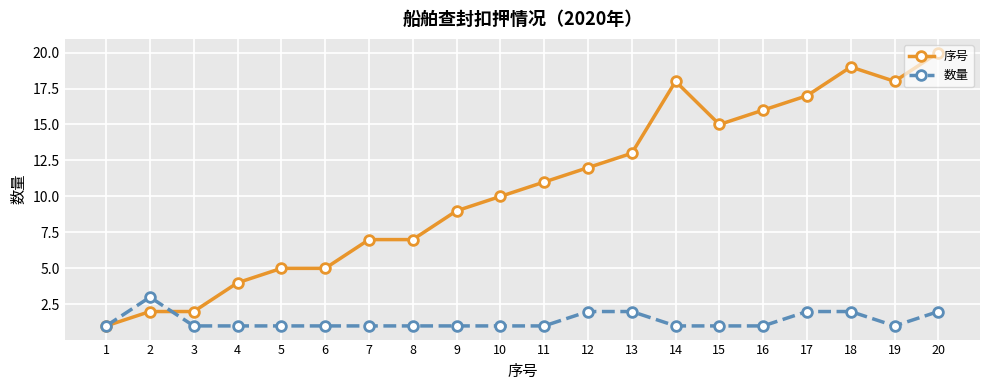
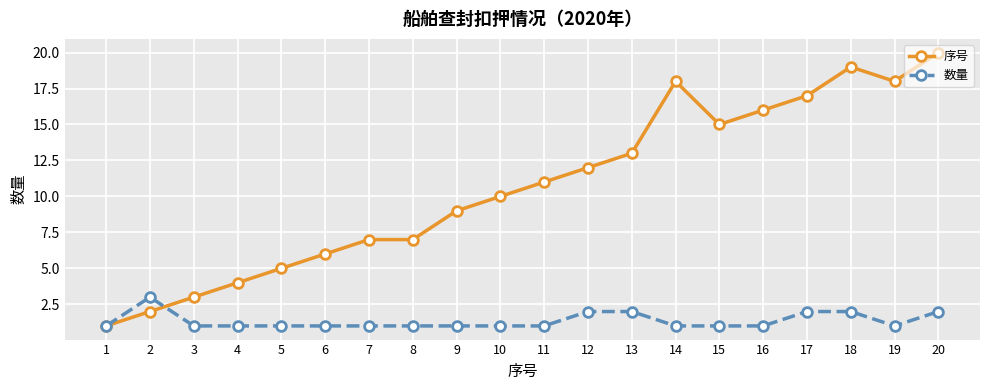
序号, 3: 2 -> 3
序号, 6: 5 -> 6
